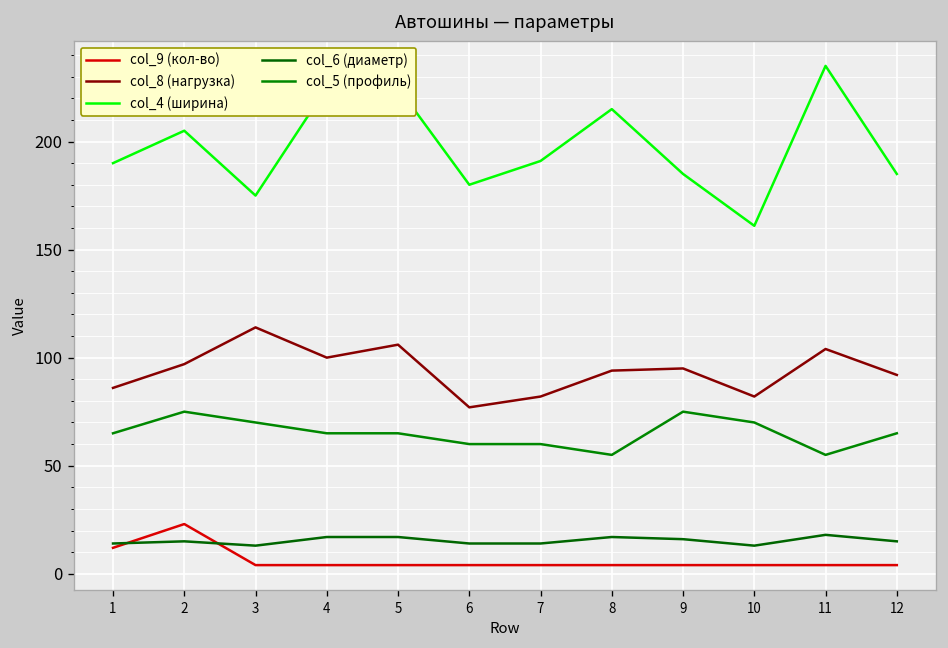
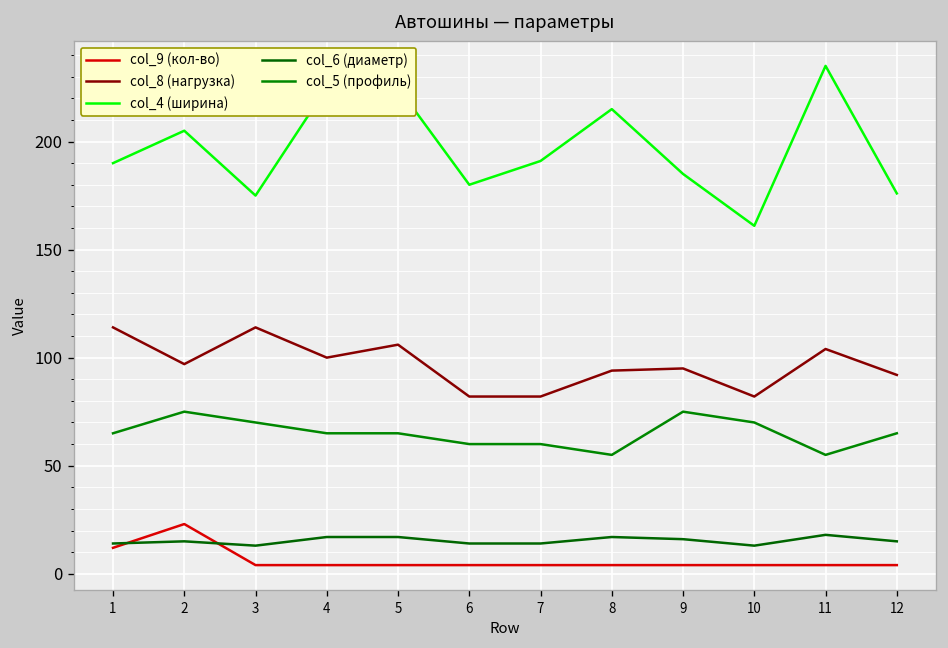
col_8 (нагрузка), 1: 86 -> 114
col_8 (нагрузка), 6: 77 -> 82
col_4 (ширина), 12: 185 -> 176
